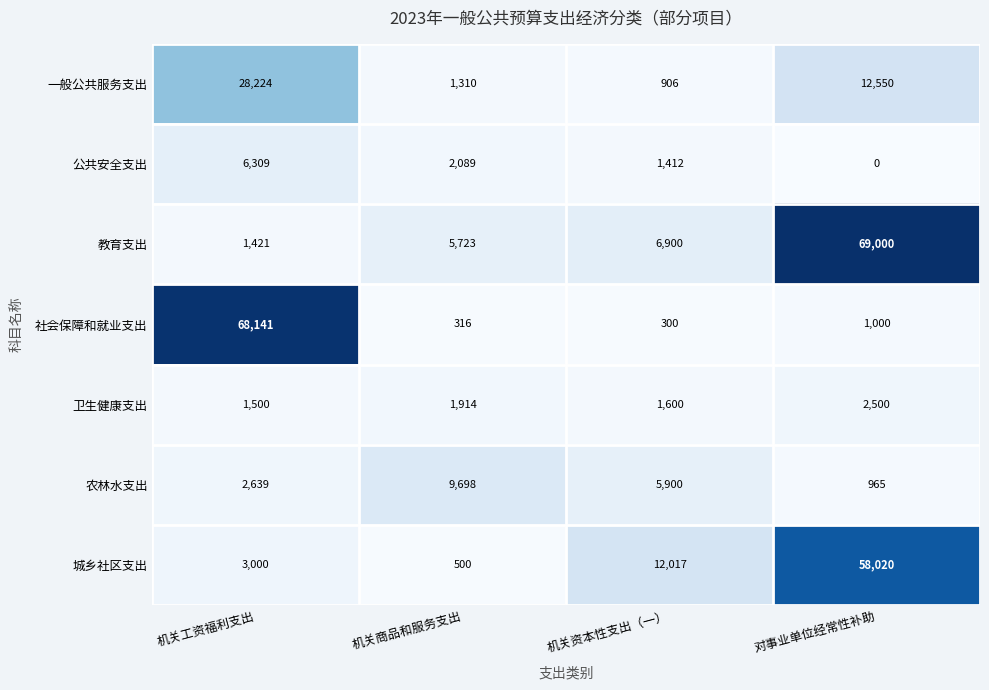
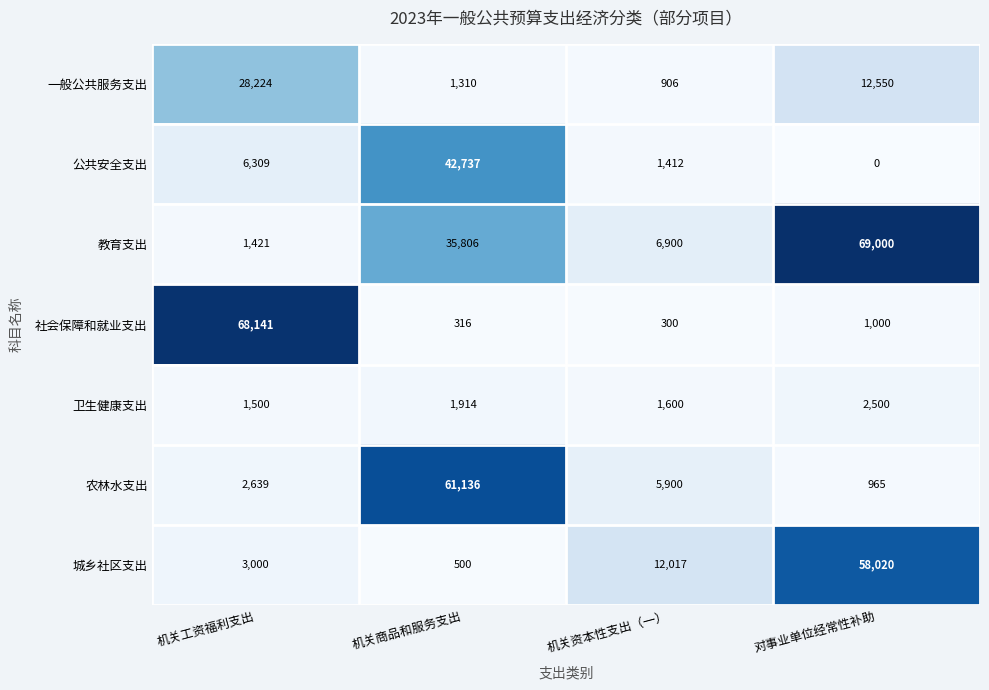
公共安全支出, 机关商品和服务支出: 2,089 -> 42,737
教育支出, 机关商品和服务支出: 5,723 -> 35,806
农林水支出, 机关商品和服务支出: 9,698 -> 61,136
